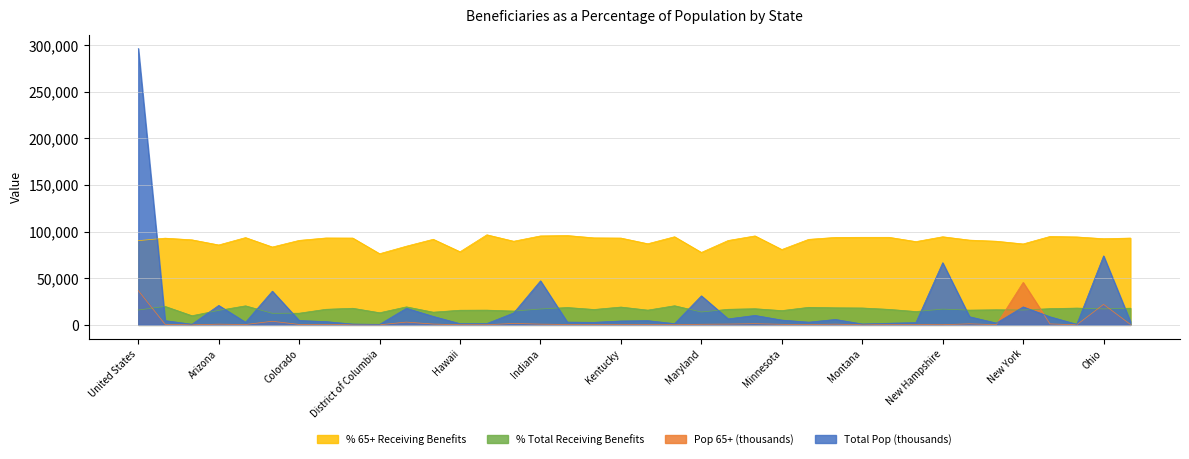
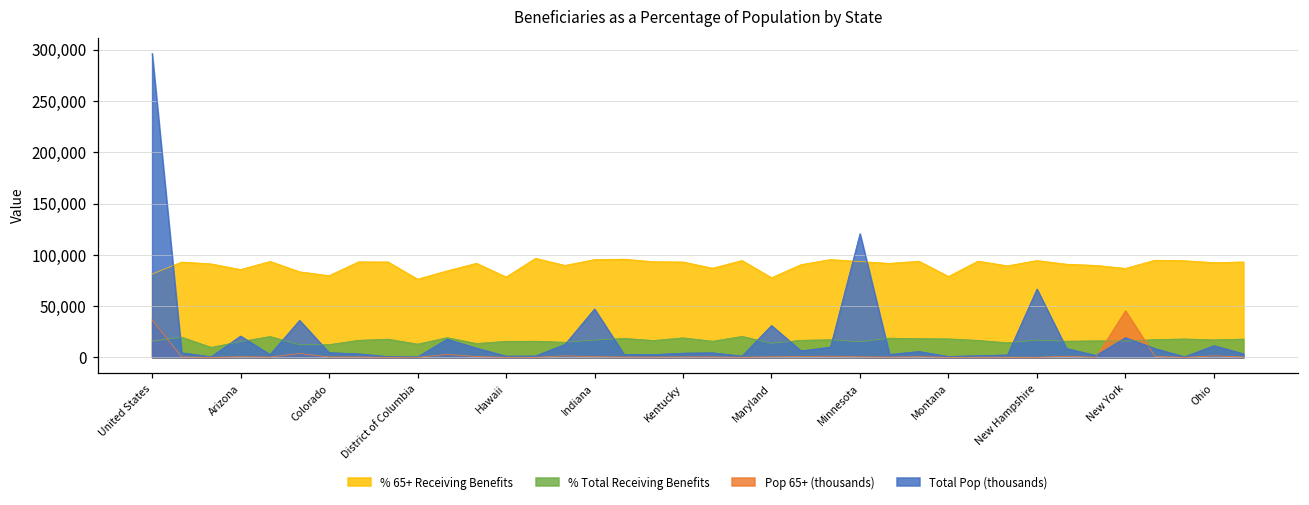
% 65+ Receiving Benefits, United States: 90,000 -> 80,000
% 65+ Receiving Benefits, Colorado: 90,000 -> 80,000
% 65+ Receiving Benefits, Minnesota: 80,000 -> 90,000
Total Pop (thousands), Minnesota: 10,000 -> 120,000
% 65+ Receiving Benefits, Montana: 90,000 -> 80,000
Pop 65+ (thousands), Ohio: 20,000 -> 0
Total Pop (thousands), Ohio: 70,000 -> 10,000
